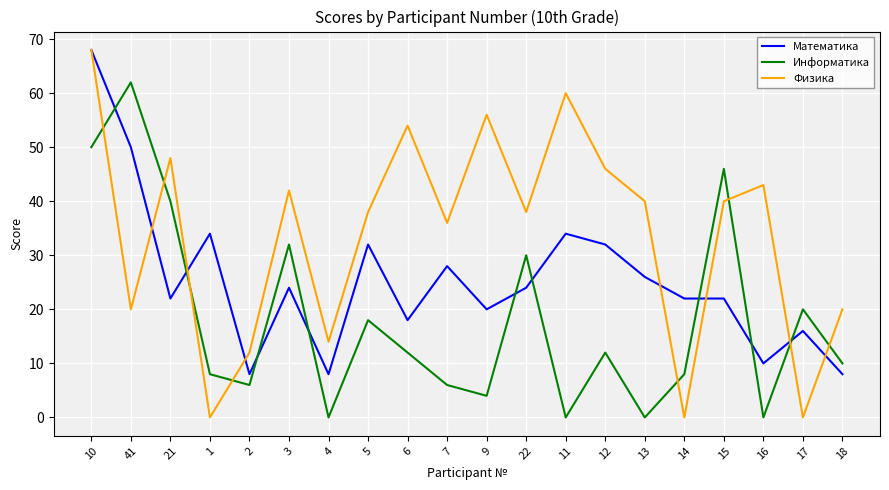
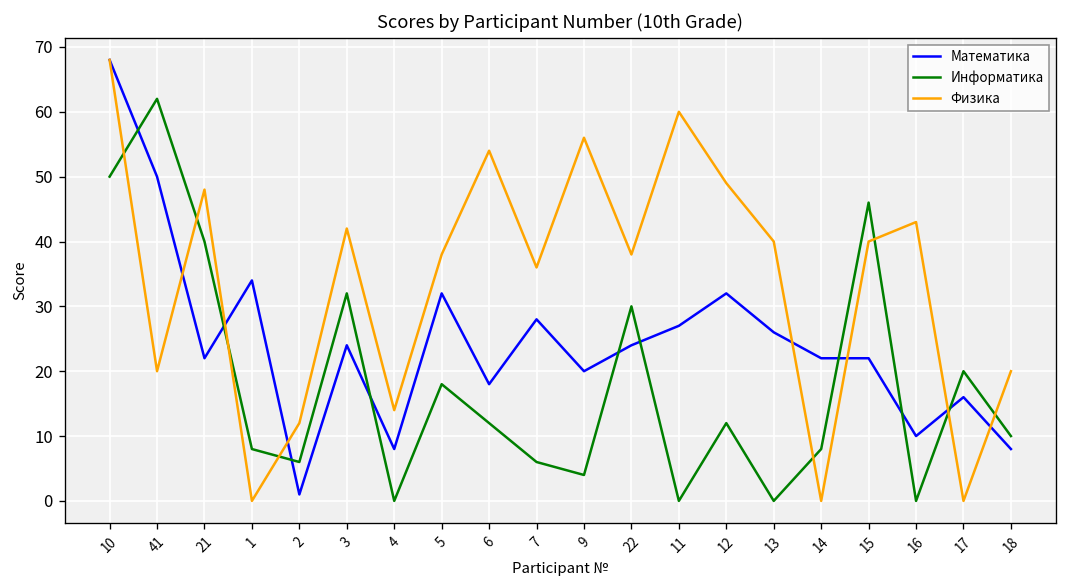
Математика, 2: 8 -> 1
Математика, 11: 34 -> 27
Физика, 12: 46 -> 49
